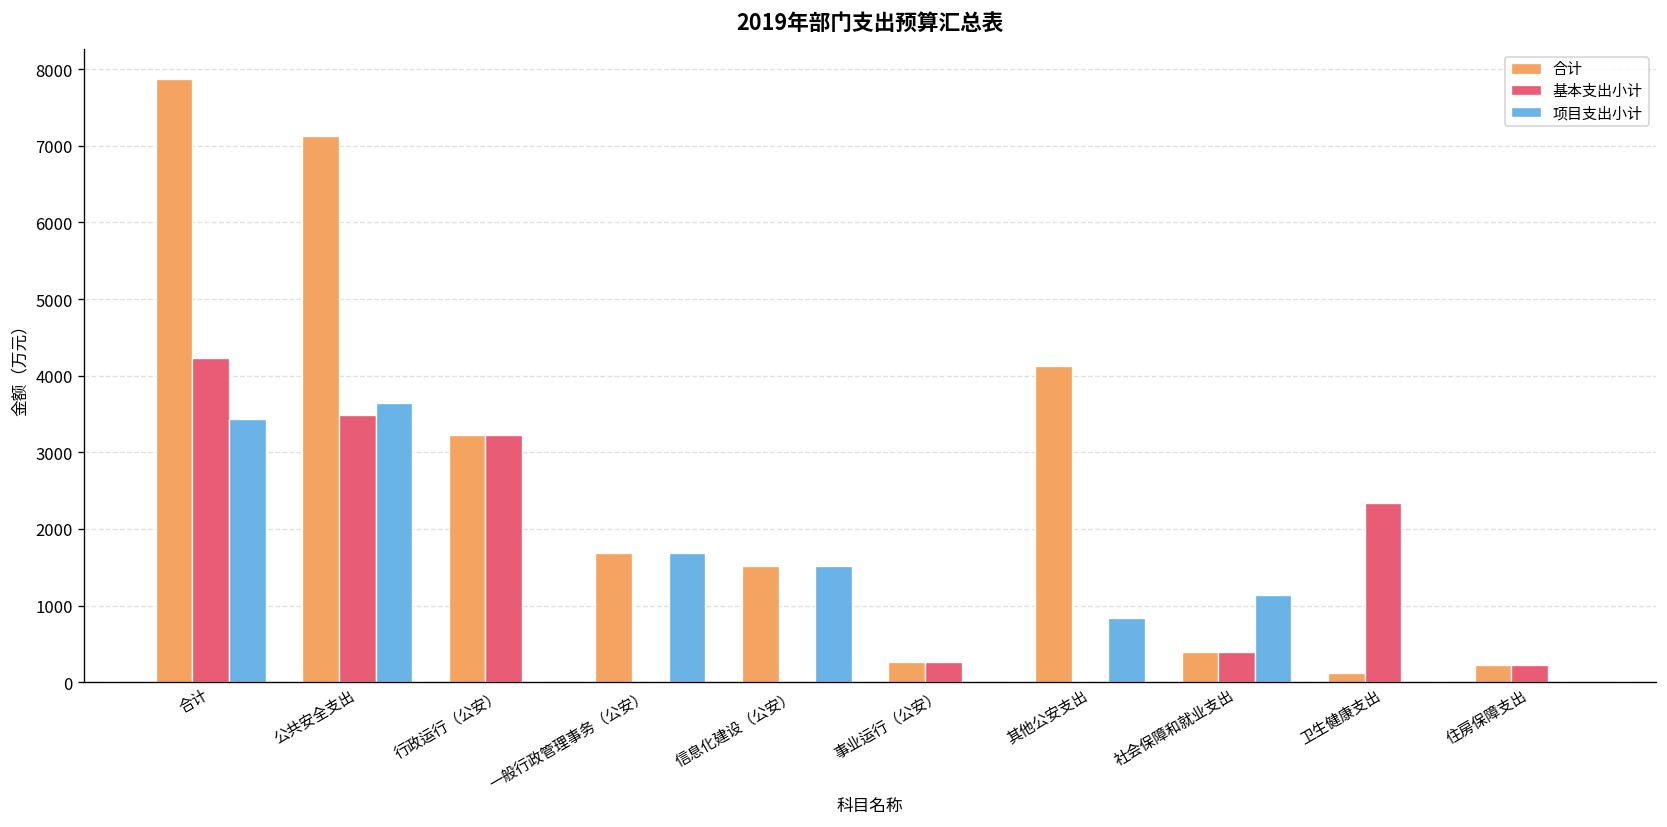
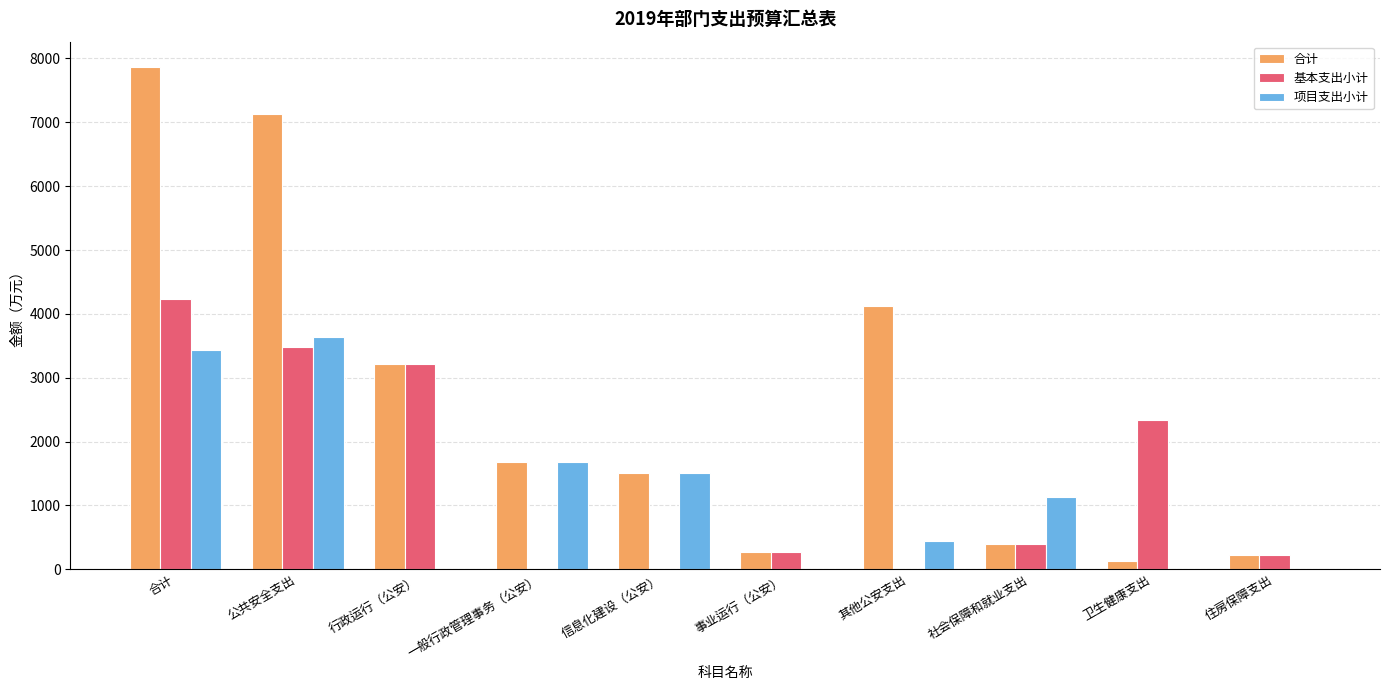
项目支出小计, 其他公安支出: 800 -> 400
